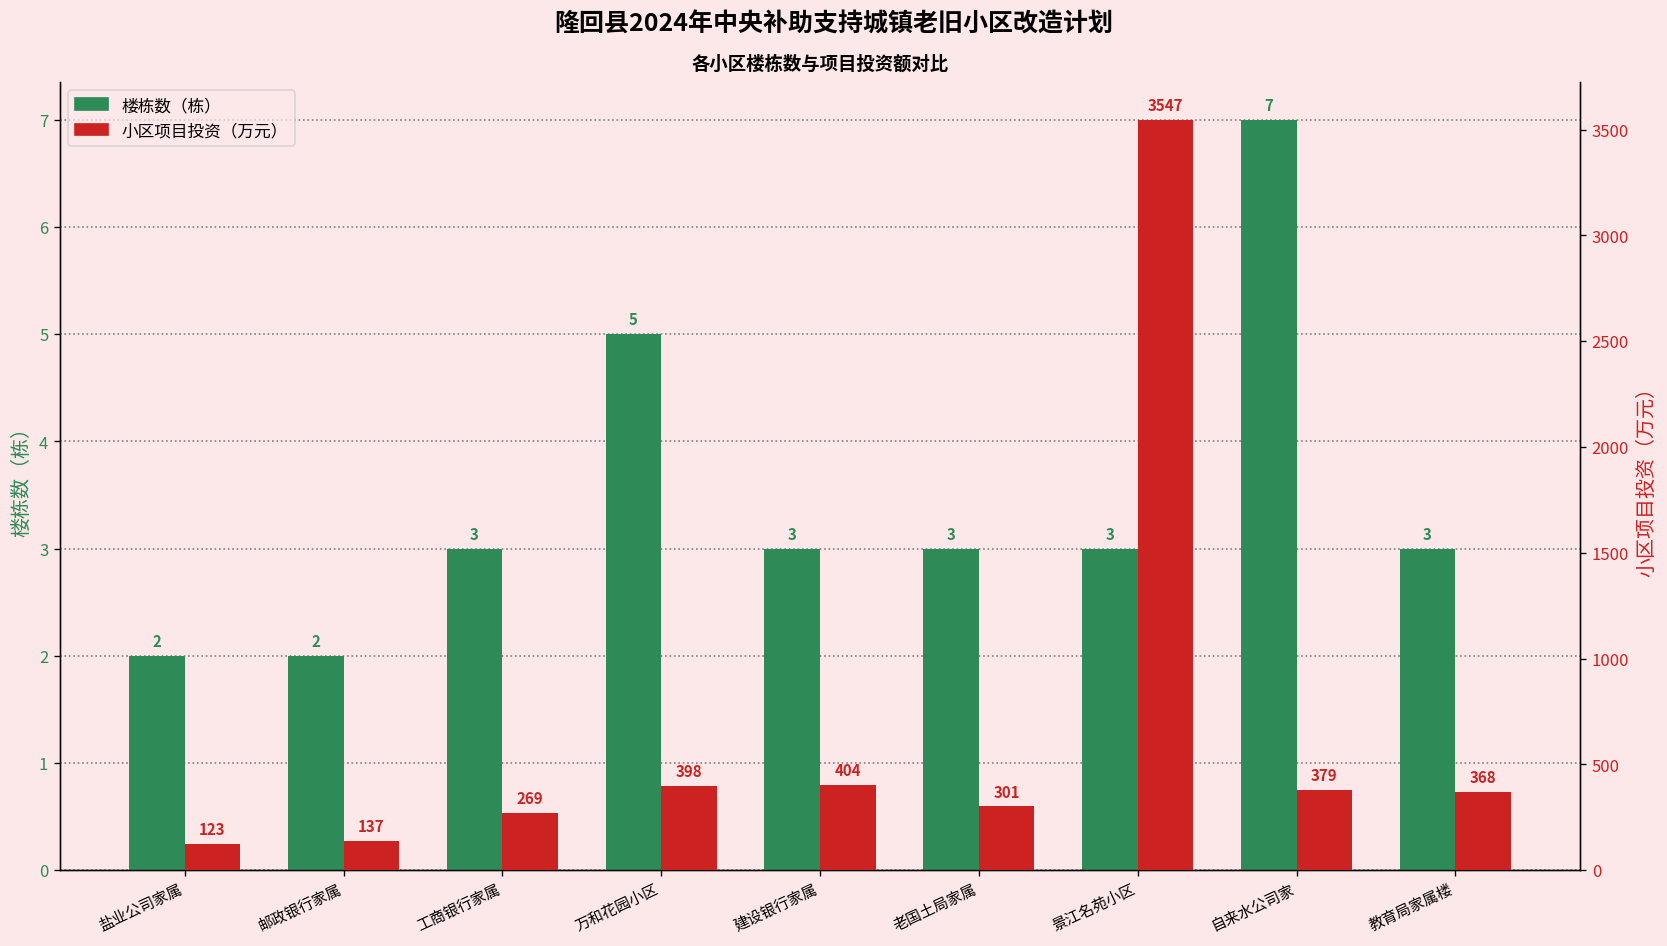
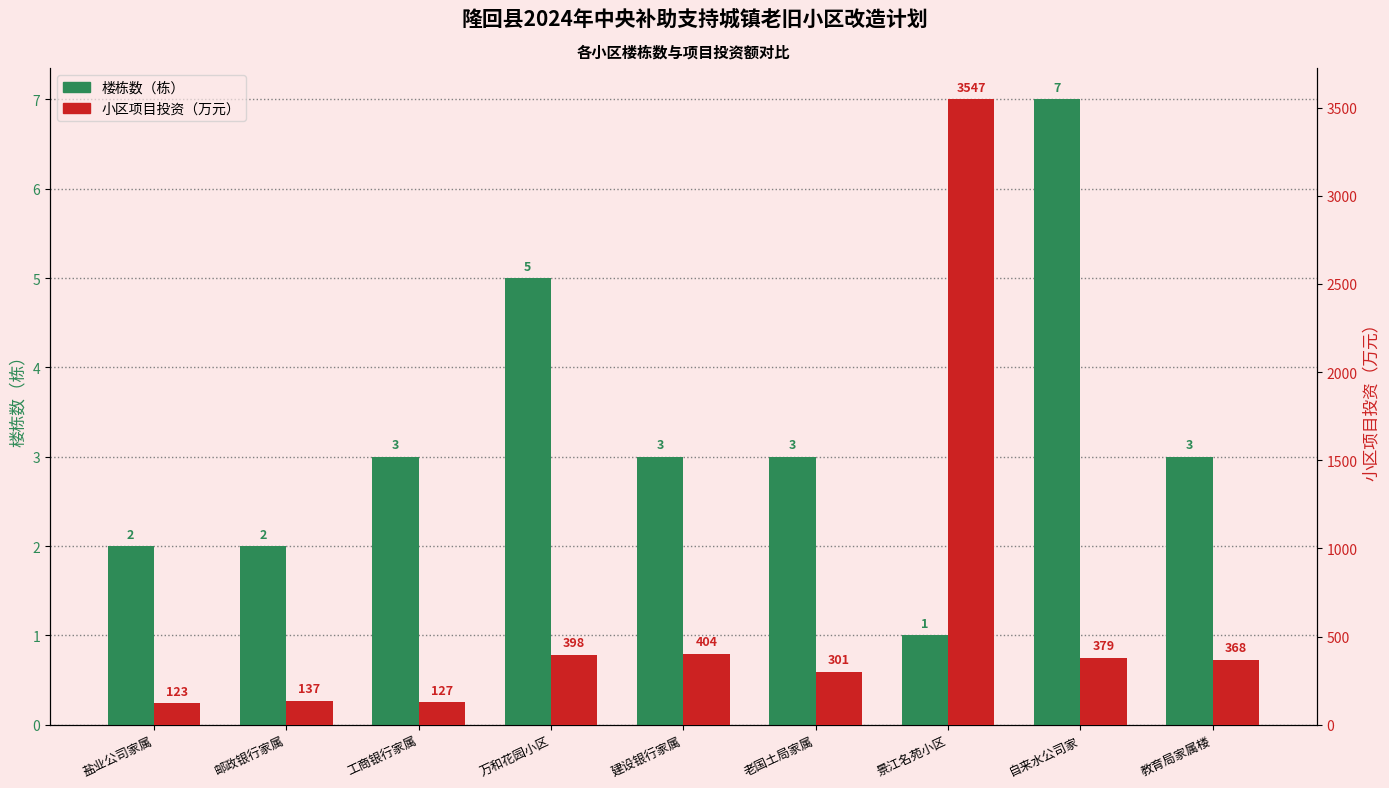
楼栋数（栋）, 景江名苑小区: 3 -> 1
小区项目投资（万元）, 工商银行家属: 269 -> 127
